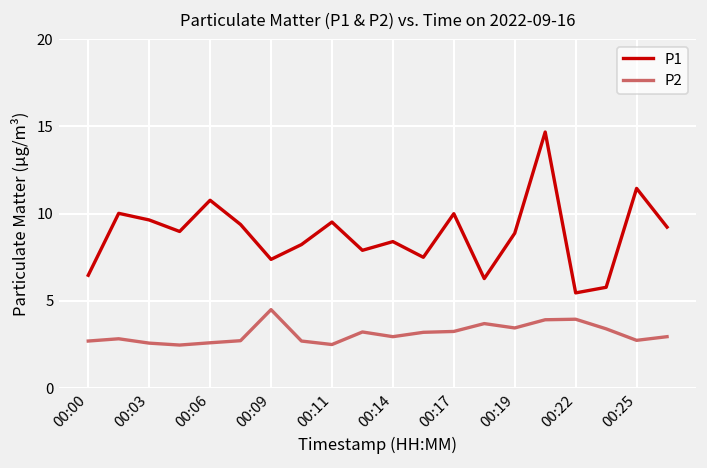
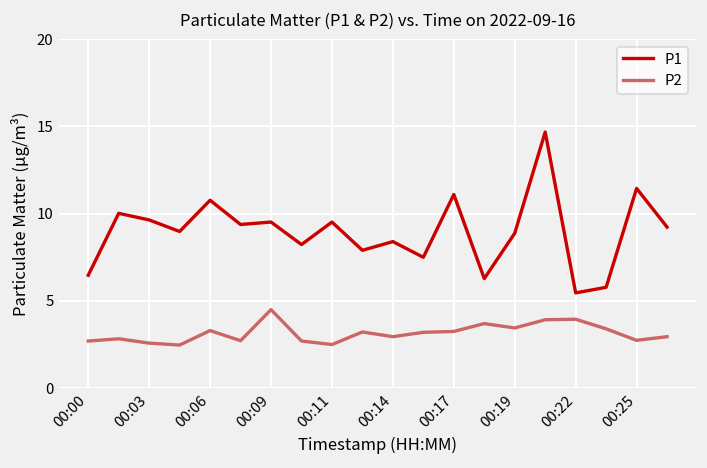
P2, 00:06: 2.6 -> 3.3
P1, 00:09: 7.4 -> 9.5
P1, 00:17: 10.0 -> 11.1
